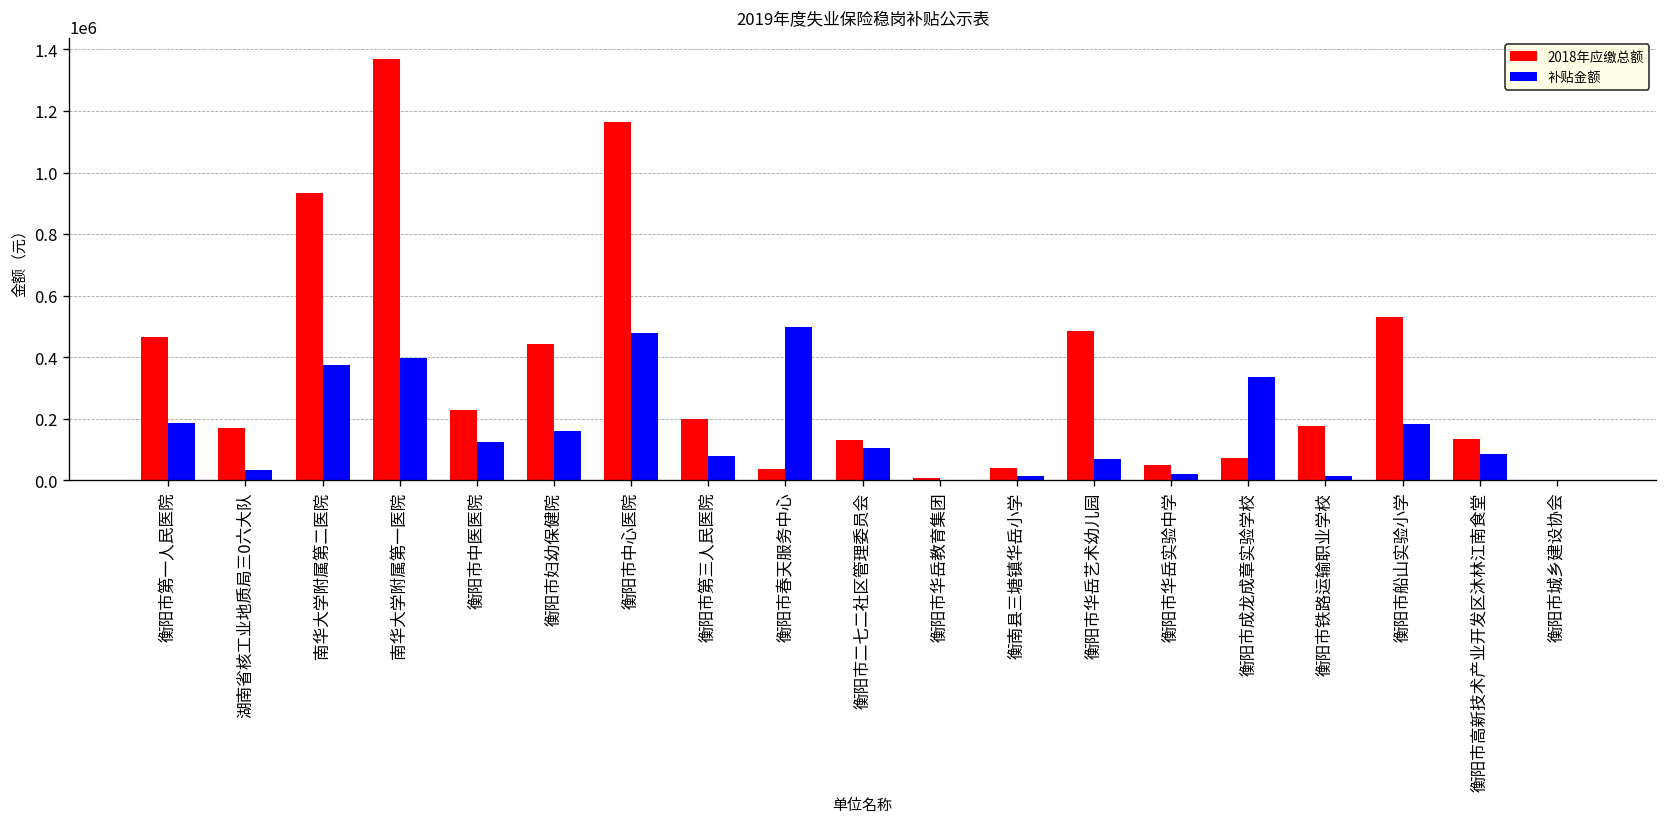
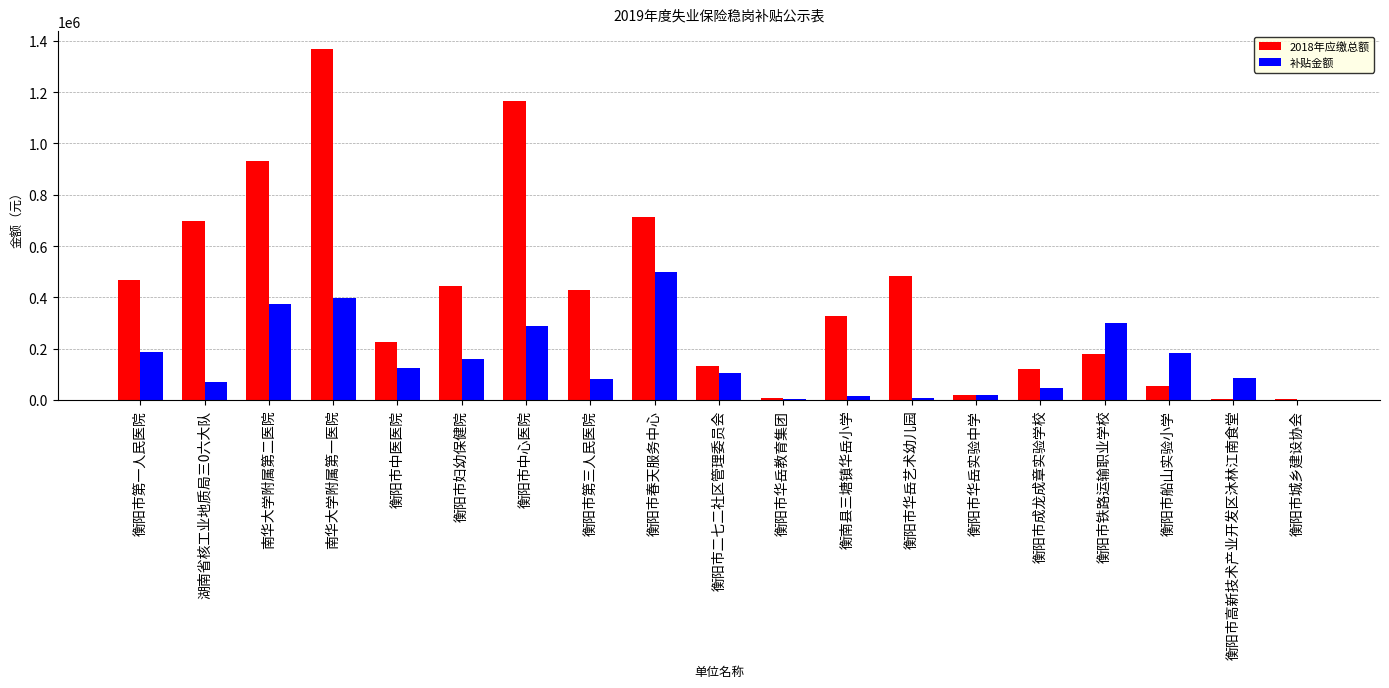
2018年应缴总额, 湖南省核工业地质局三0六大队: 170000 -> 700000
补贴金额, 湖南省核工业地质局三0六大队: 30000 -> 70000
补贴金额, 衡阳市中心医院: 480000 -> 290000
2018年应缴总额, 衡阳市第三人民医院: 200000 -> 430000
2018年应缴总额, 衡阳市春天服务中心: 40000 -> 710000
2018年应缴总额, 衡南县三塘镇华岳小学: 40000 -> 330000
补贴金额, 衡阳市华岳艺术幼儿园: 70000 -> 10000
2018年应缴总额, 衡阳市华岳实验中学: 50000 -> 20000
2018年应缴总额, 衡阳市成龙成章实验学校: 70000 -> 120000
补贴金额, 衡阳市成龙成章实验学校: 340000 -> 50000
补贴金额, 衡阳市铁路运输职业学校: 20000 -> 300000
2018年应缴总额, 衡阳市船山实验小学: 530000 -> 50000
2018年应缴总额, 衡阳市高新技术产业开发区沐林江南食堂: 130000 -> 0
